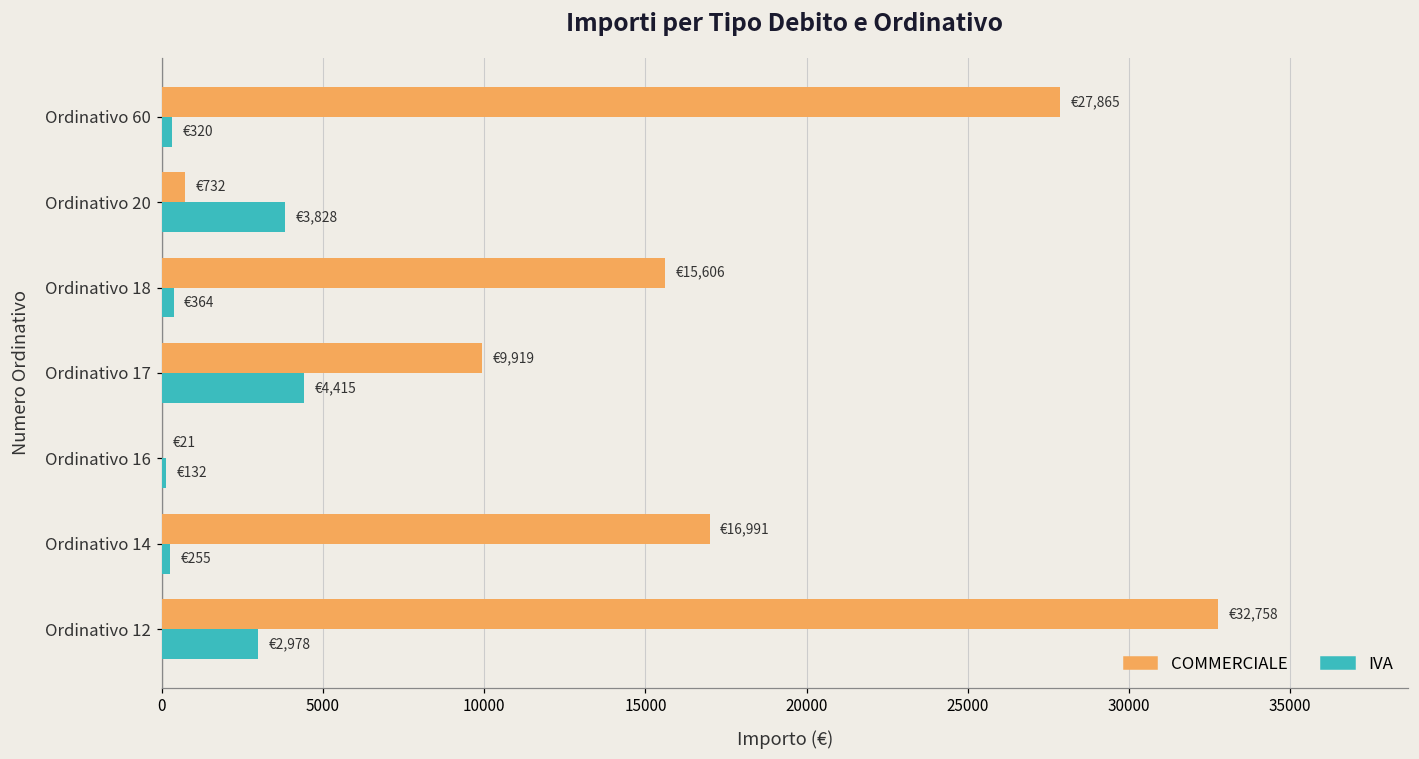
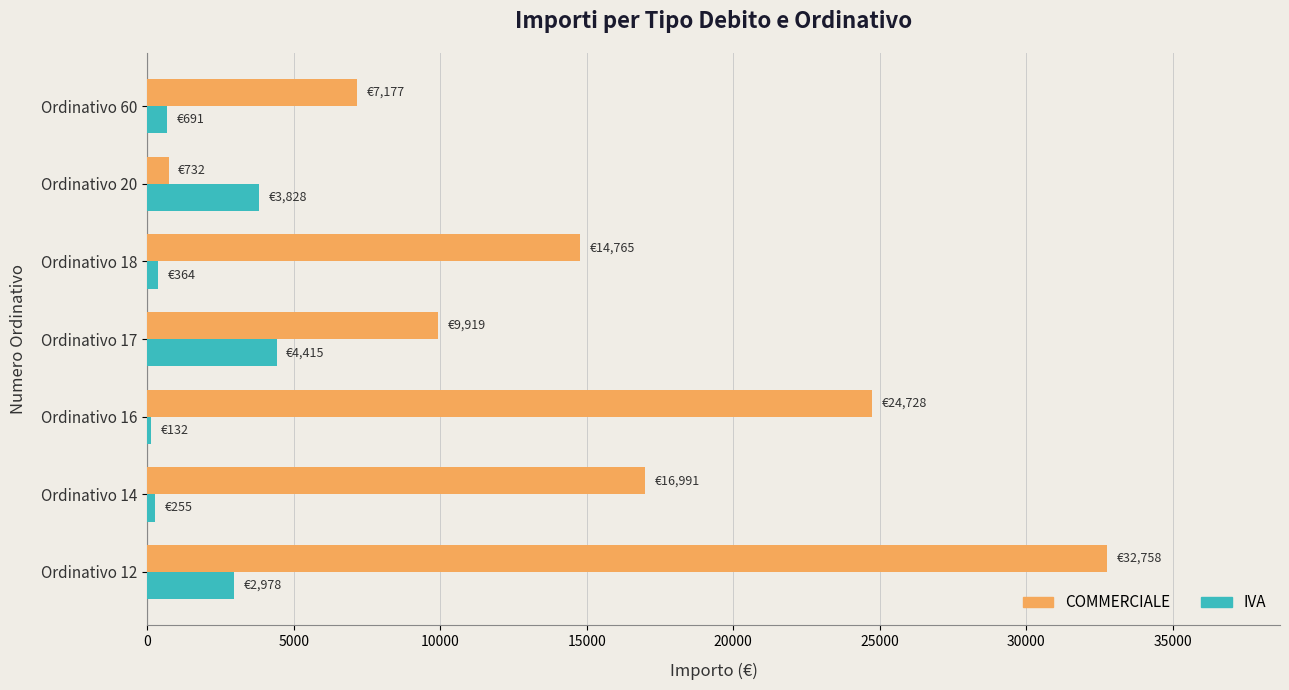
COMMERCIALE, Ordinativo 60: €27,865 -> €7,177
IVA, Ordinativo 60: €320 -> €691
COMMERCIALE, Ordinativo 18: €15,606 -> €14,765
COMMERCIALE, Ordinativo 16: €21 -> €24,728
